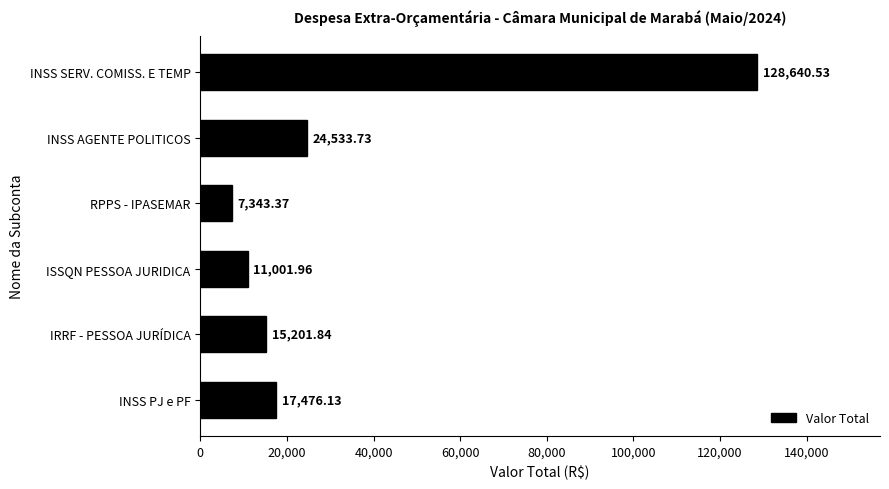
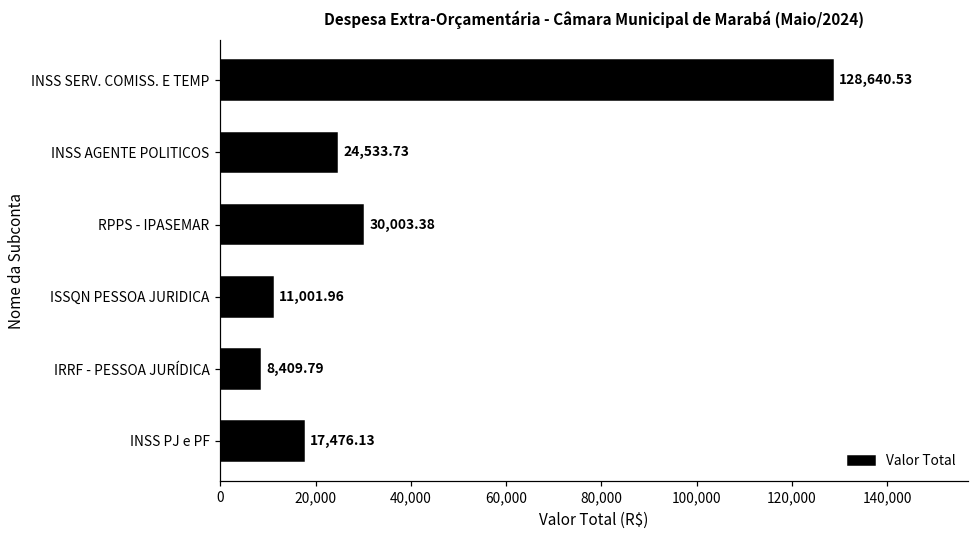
RPPS - IPASEMAR: 7,343.37 -> 30,003.38
IRRF - PESSOA JURÍDICA: 15,201.84 -> 8,409.79
